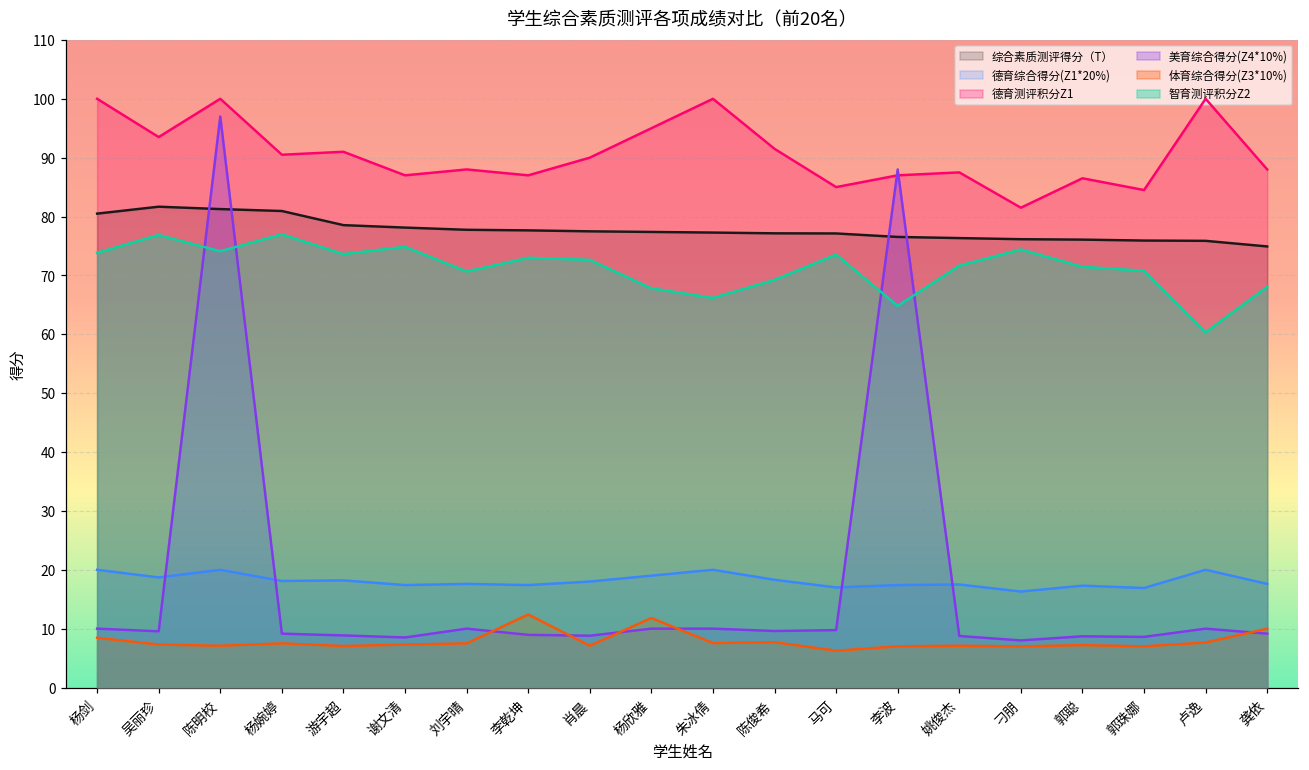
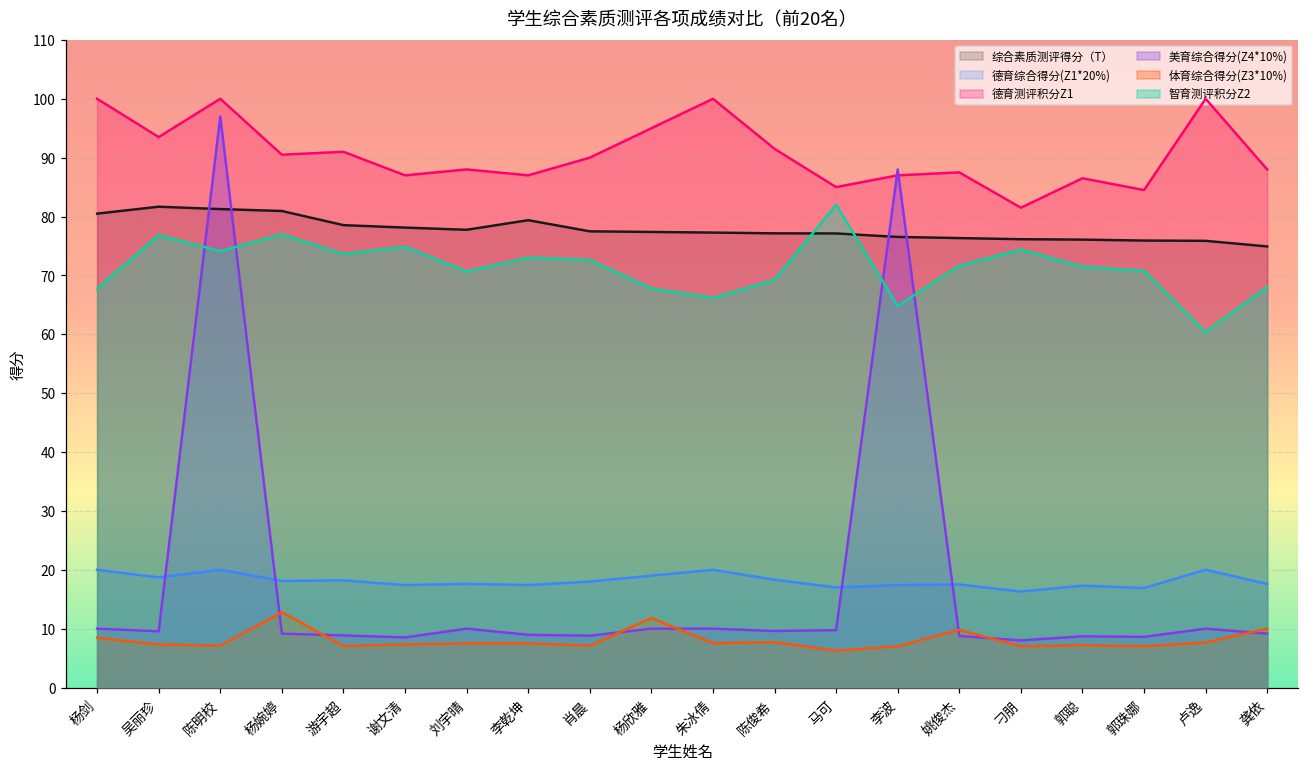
智育测评积分Z2, 杨剑: 74 -> 68
体育综合得分(Z3*10%), 杨婉婷: 8 -> 13
综合素质测评得分（T）, 李乾坤: 78 -> 79
体育综合得分(Z3*10%), 李乾坤: 12 -> 8
智育测评积分Z2, 马可: 74 -> 82
体育综合得分(Z3*10%), 姚俊杰: 7 -> 10
